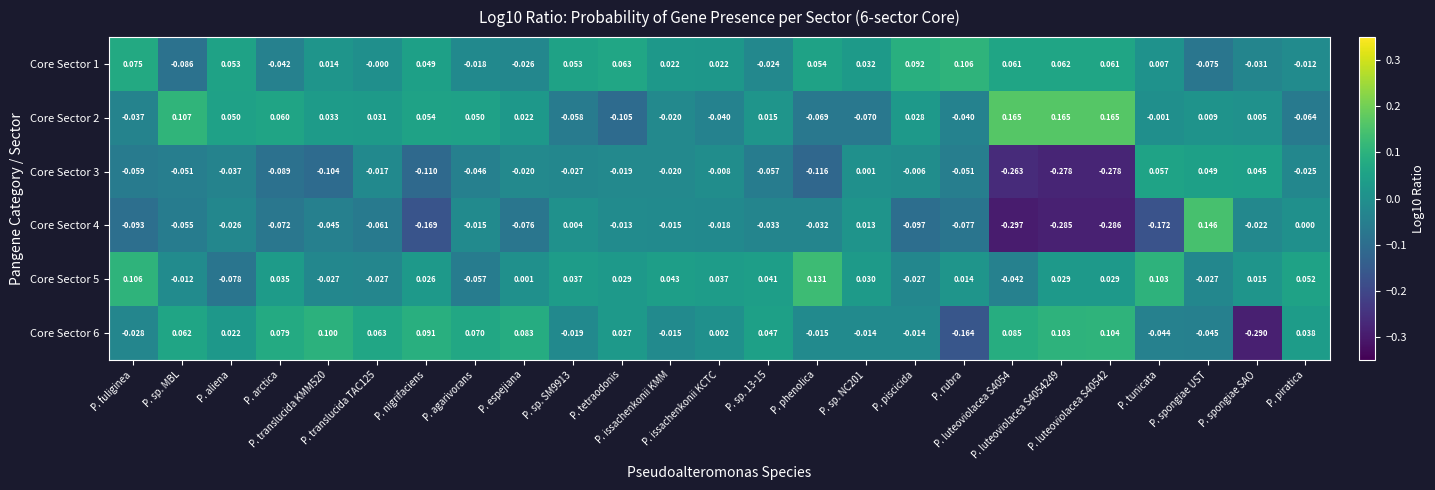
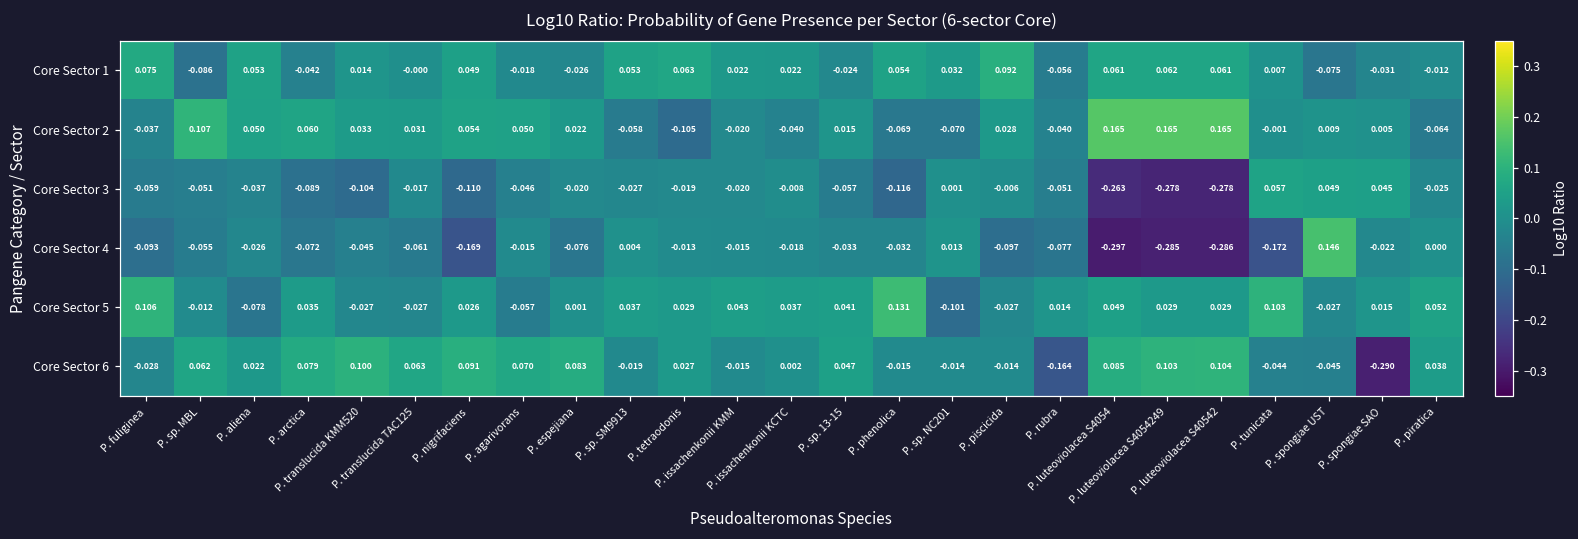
Core Sector 1, P. rubra: 0.106 -> -0.056
Core Sector 5, P. sp. NC201: 0.030 -> -0.101
Core Sector 5, P. luteoviolacea S4054: -0.042 -> 0.049
